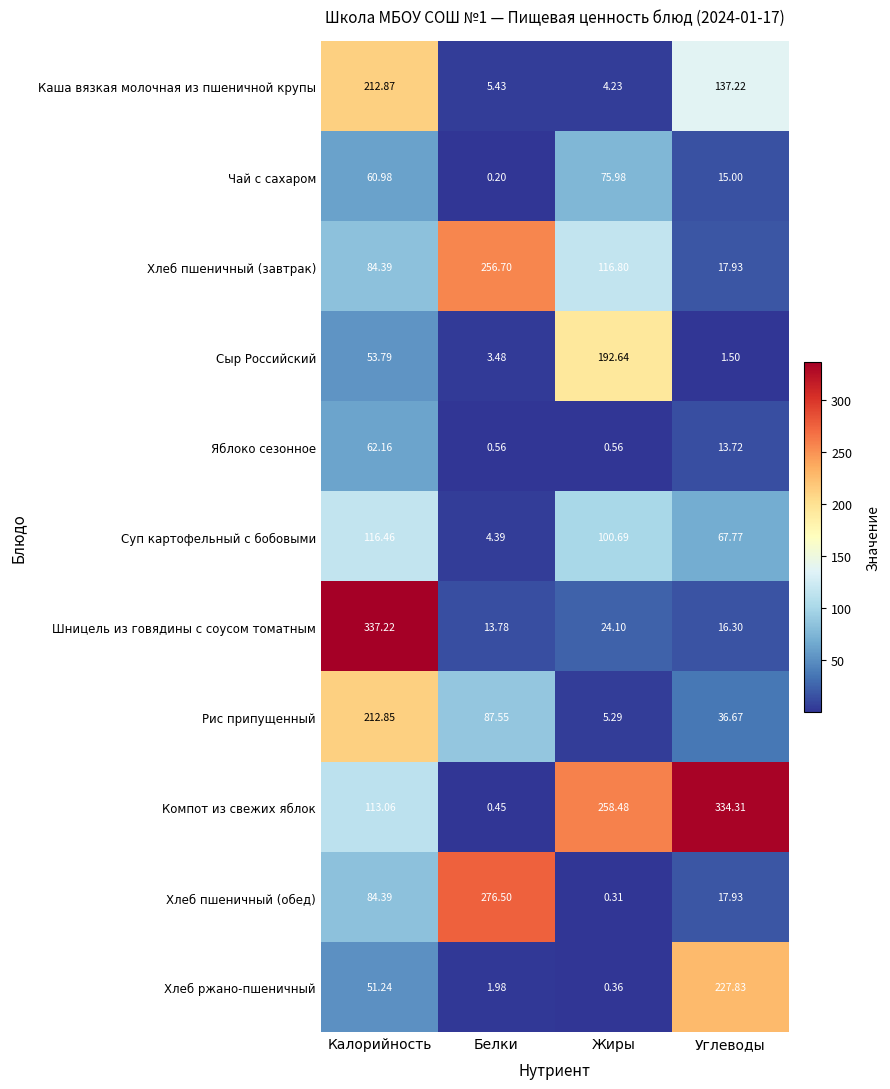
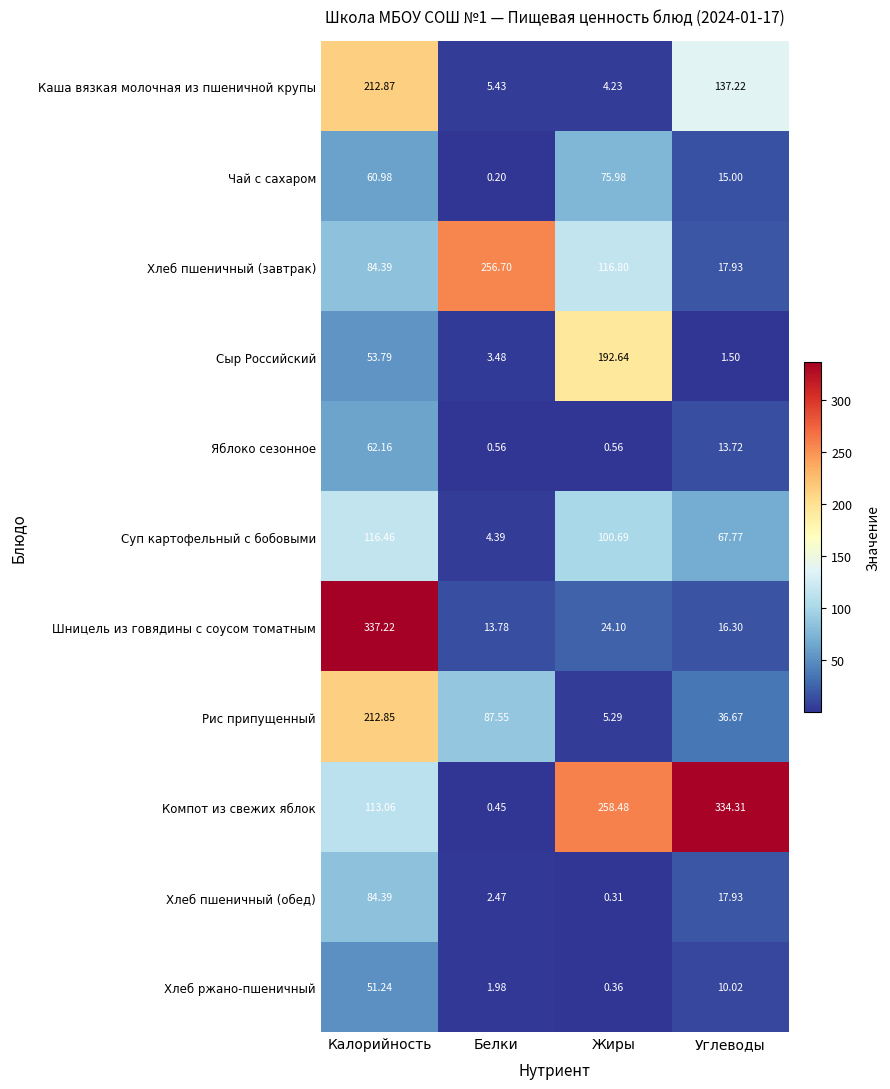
Хлеб пшеничный (обед), Белки: 276.50 -> 2.47
Хлеб ржано-пшеничный, Углеводы: 227.83 -> 10.02
